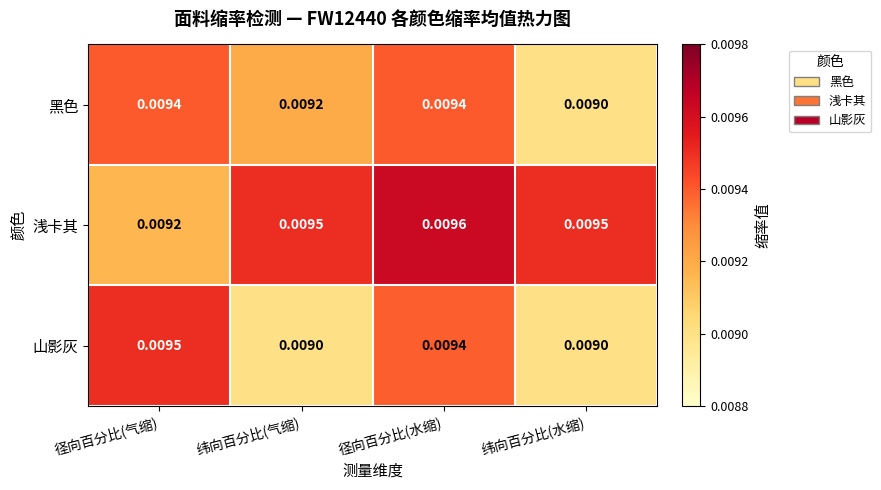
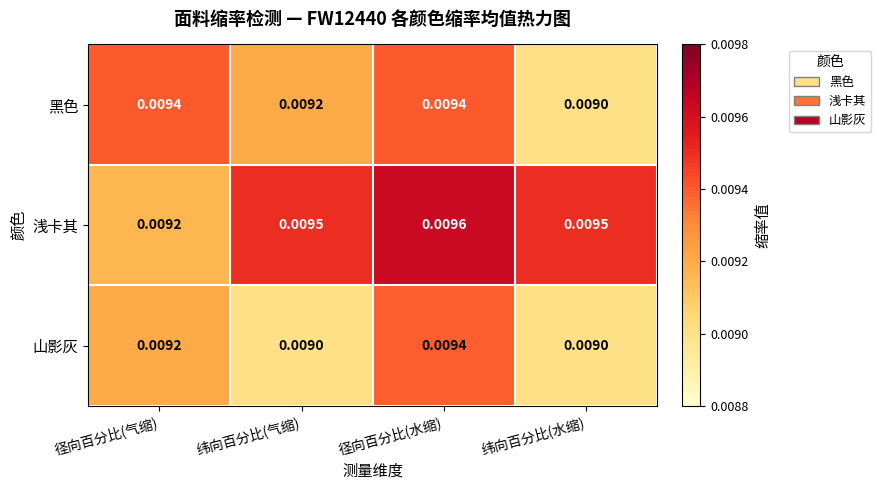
山影灰, 径向百分比(气缩): 0.0095 -> 0.0092
